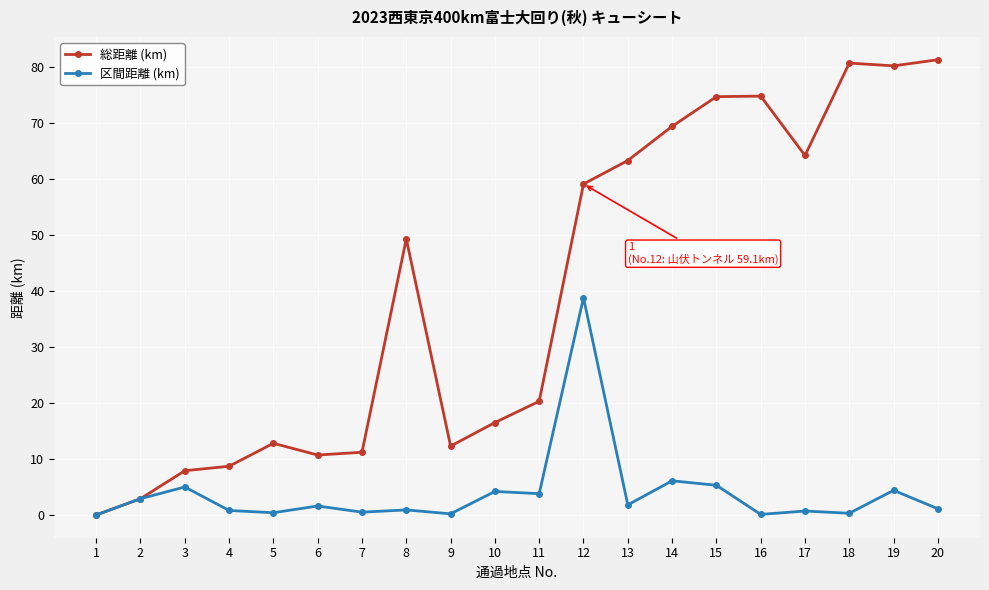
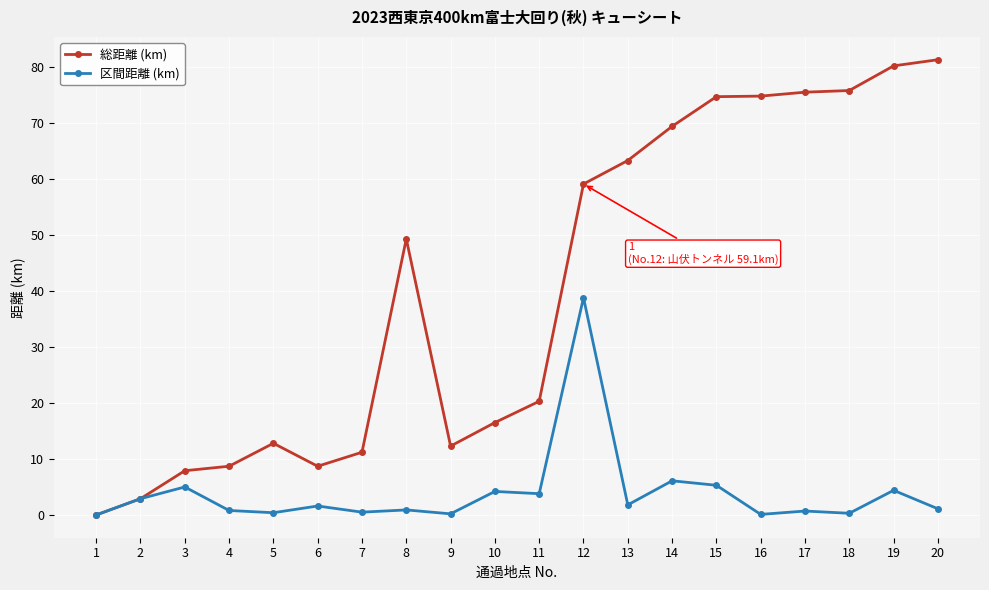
総距離 (km), 6: 11 -> 9
総距離 (km), 17: 64 -> 76
総距離 (km), 18: 81 -> 76
